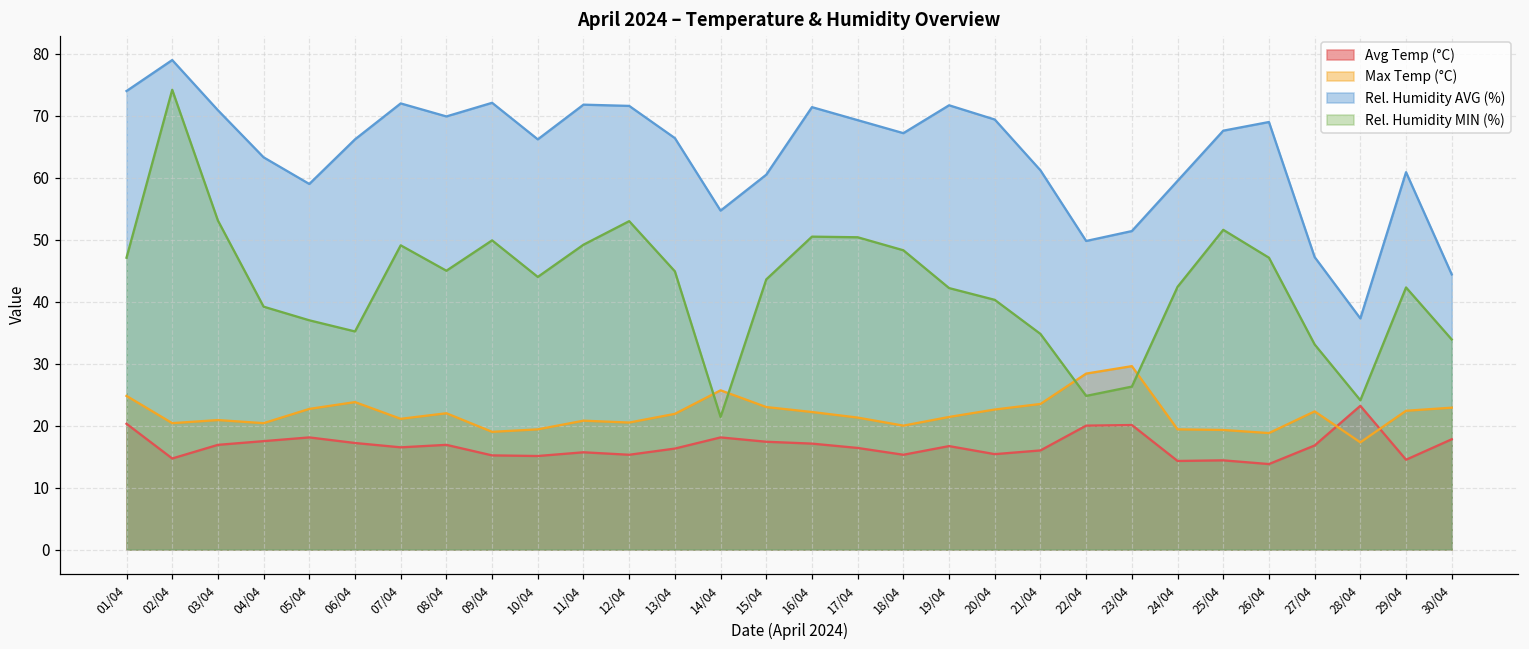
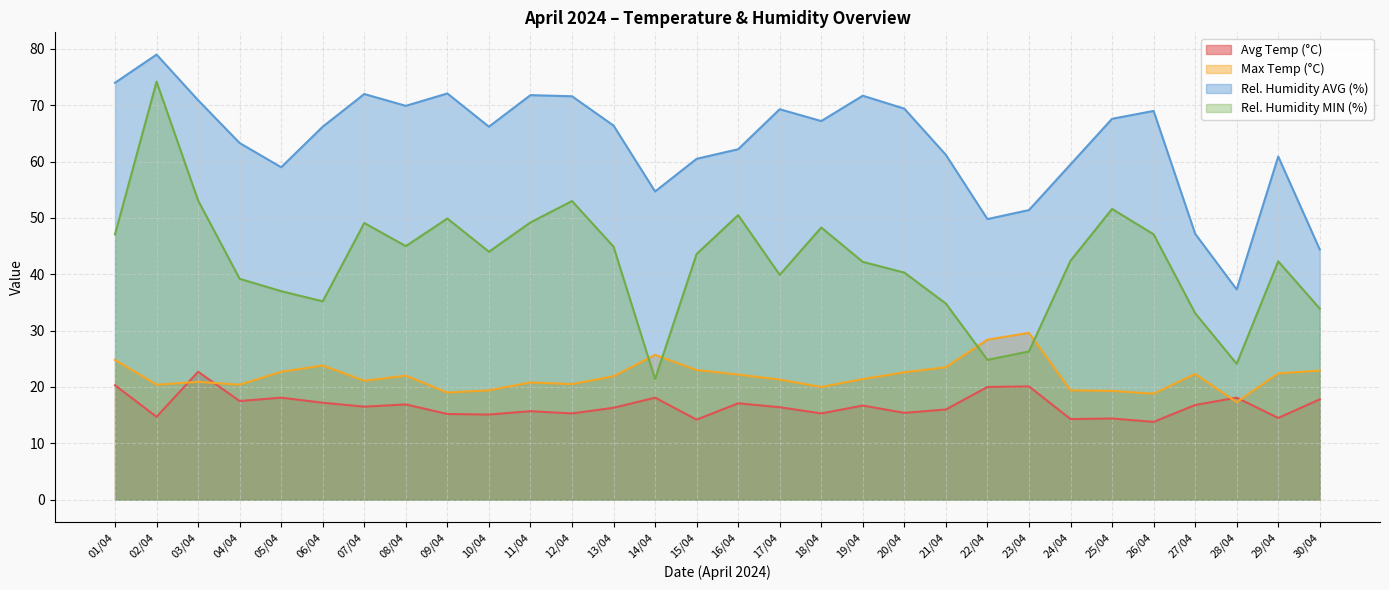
Avg Temp (°C), 03/04: 17 -> 23
Avg Temp (°C), 15/04: 17 -> 14
Rel. Humidity AVG (%), 16/04: 71 -> 62
Rel. Humidity MIN (%), 17/04: 50 -> 40
Avg Temp (°C), 28/04: 23 -> 18
